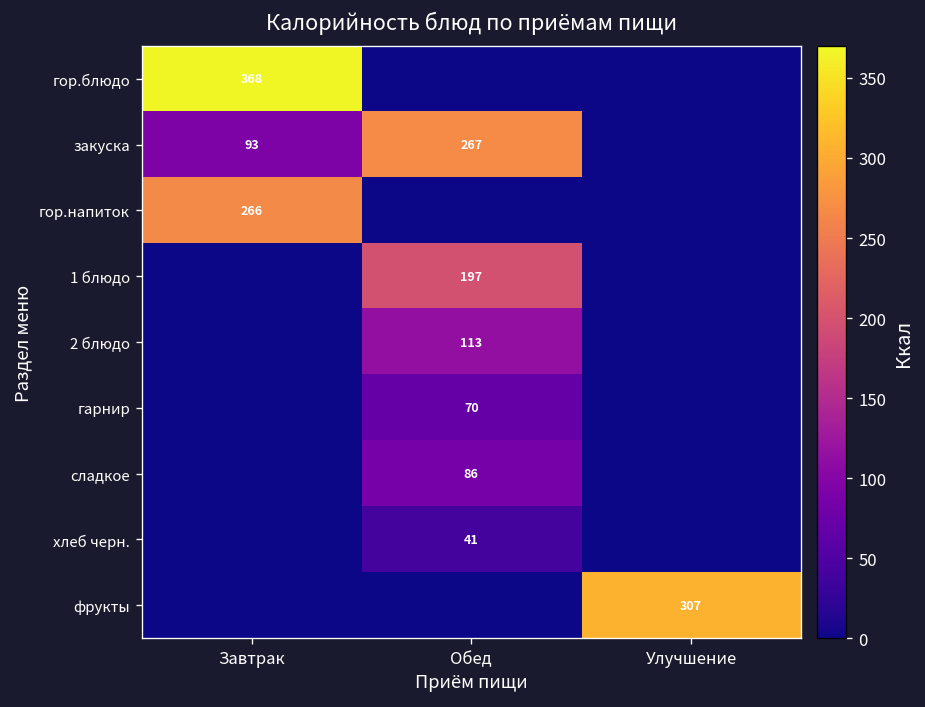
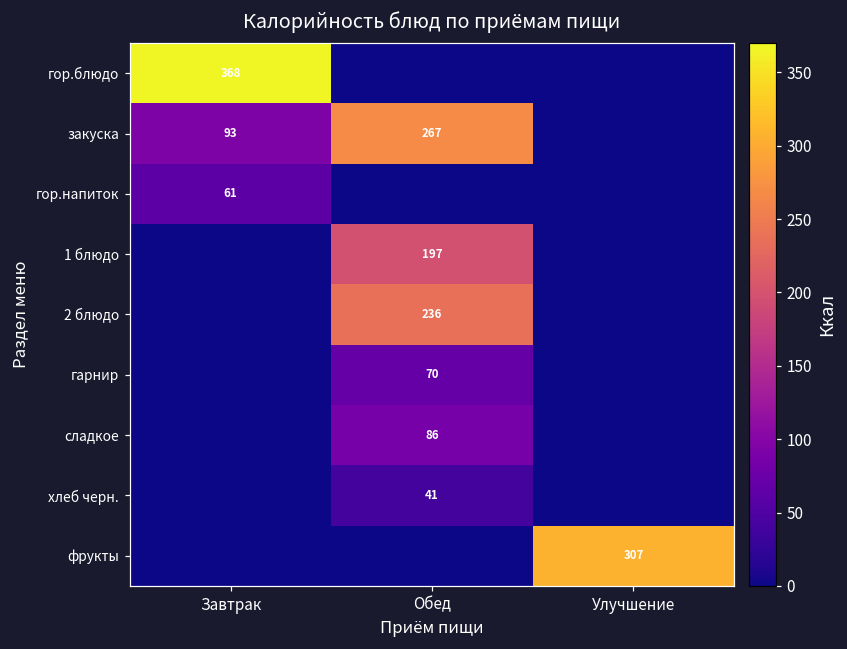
гор.напиток, Завтрак: 266 -> 61
2 блюдо, Обед: 113 -> 236
